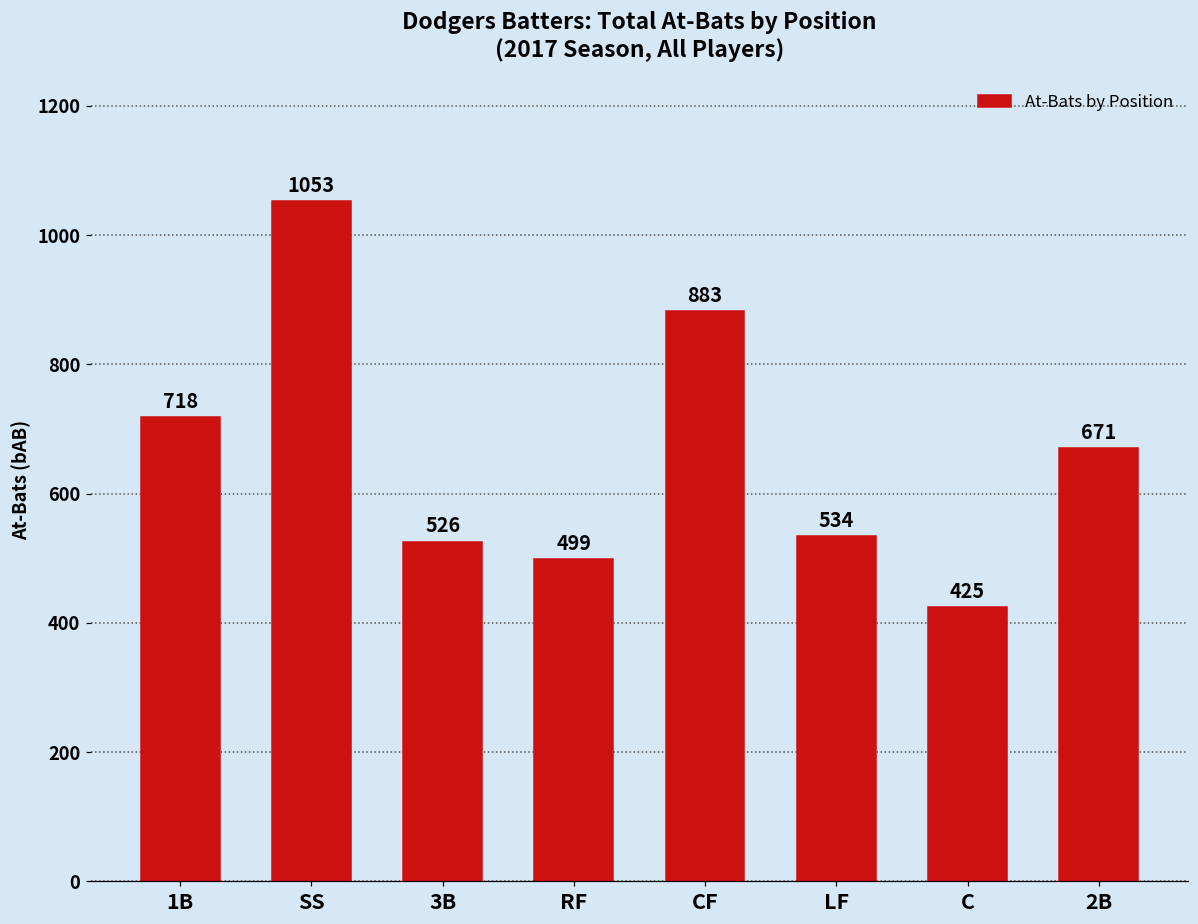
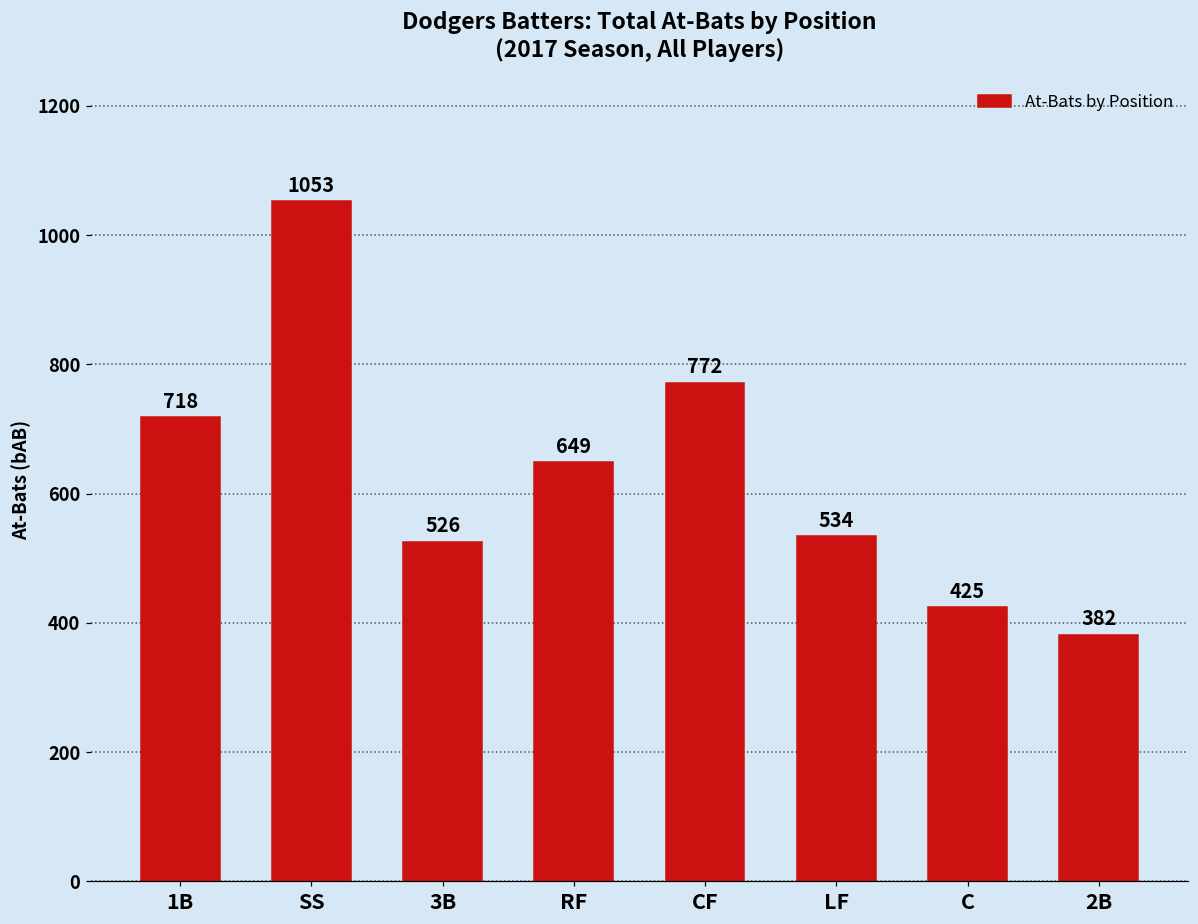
RF: 499 -> 649
CF: 883 -> 772
2B: 671 -> 382
